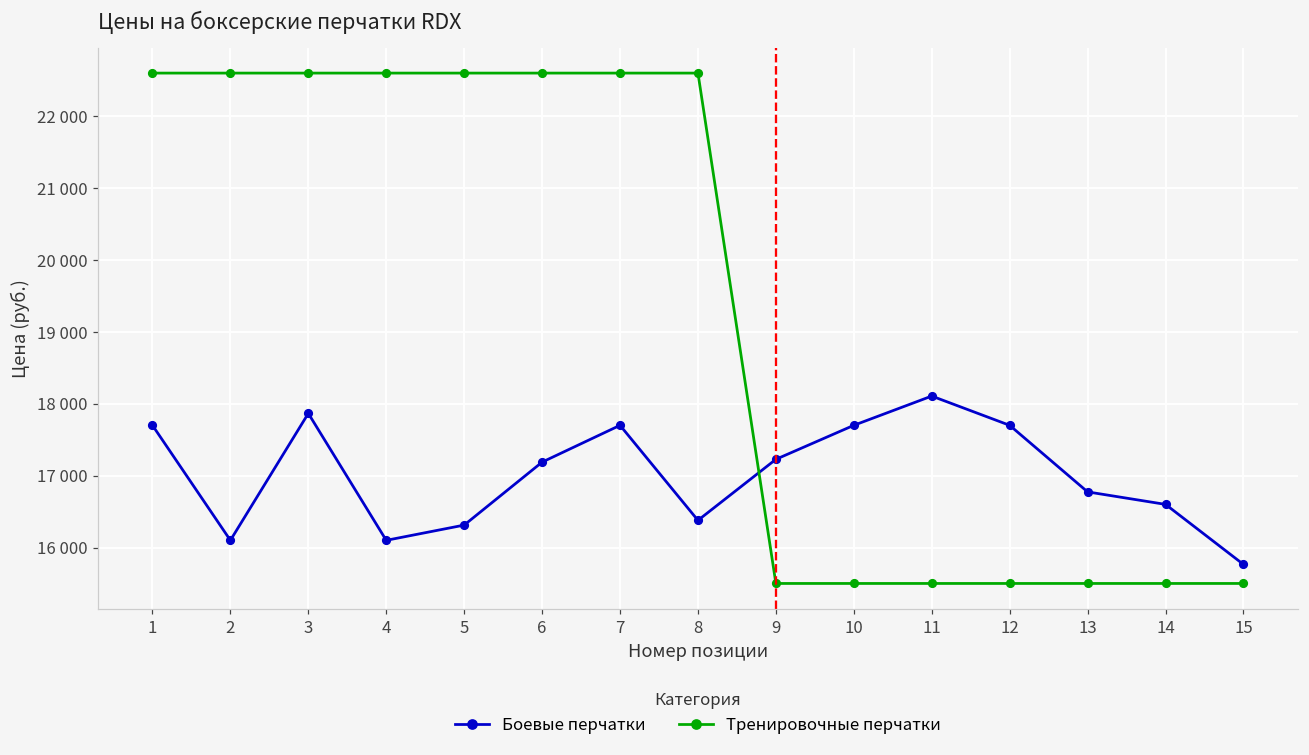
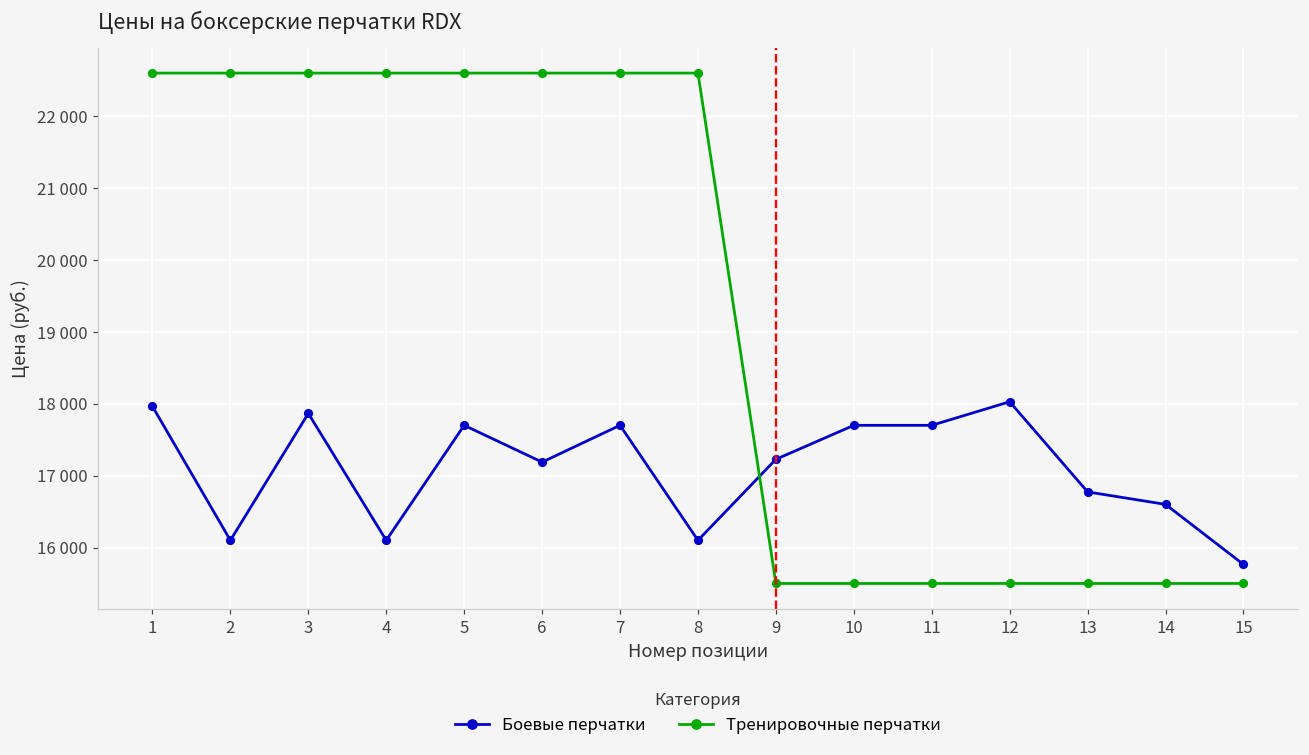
Боевые перчатки, 1: 17700 -> 18000
Боевые перчатки, 5: 16300 -> 17700
Боевые перчатки, 8: 16400 -> 16100
Боевые перчатки, 11: 18100 -> 17700
Боевые перчатки, 12: 17700 -> 18000
